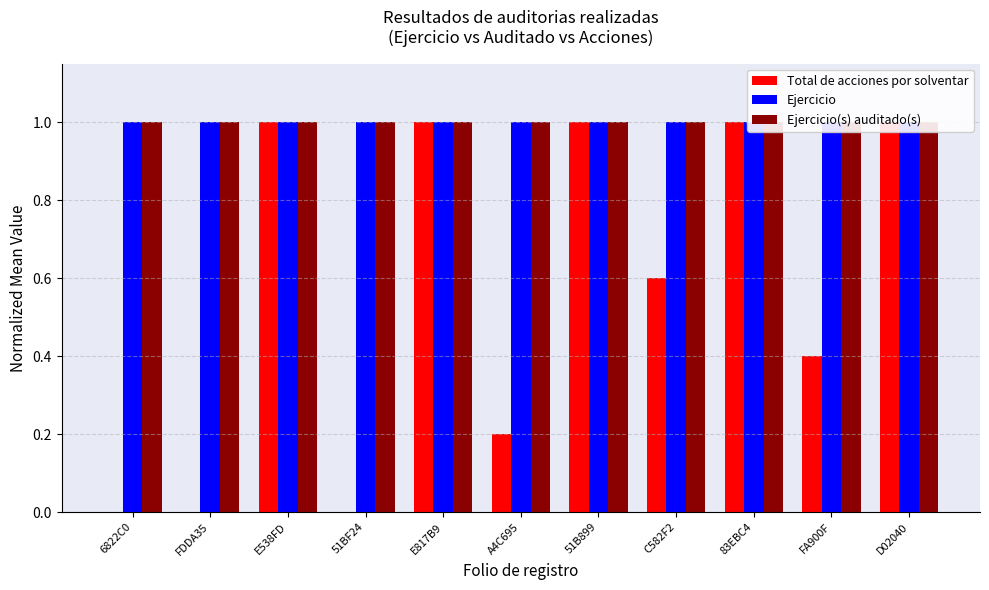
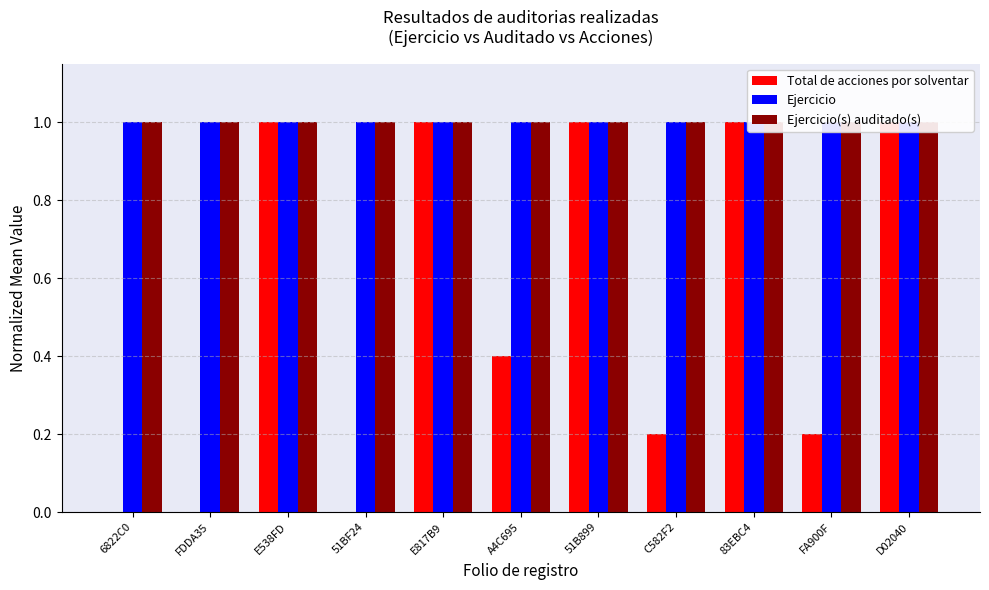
Total de acciones por solventar, A4C695: 0.20 -> 0.40
Total de acciones por solventar, C582F2: 0.60 -> 0.20
Total de acciones por solventar, FA900F: 0.40 -> 0.20
